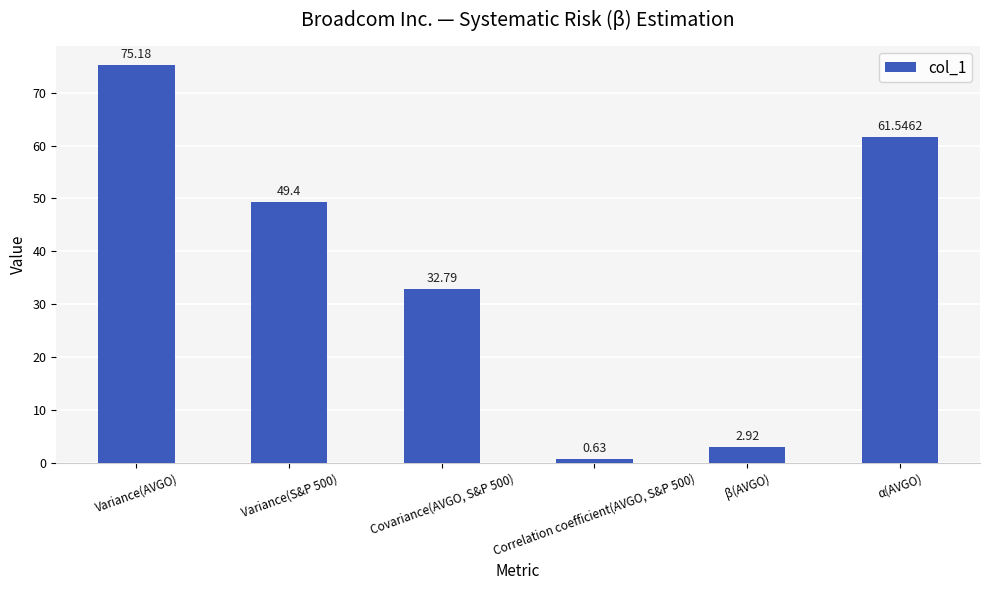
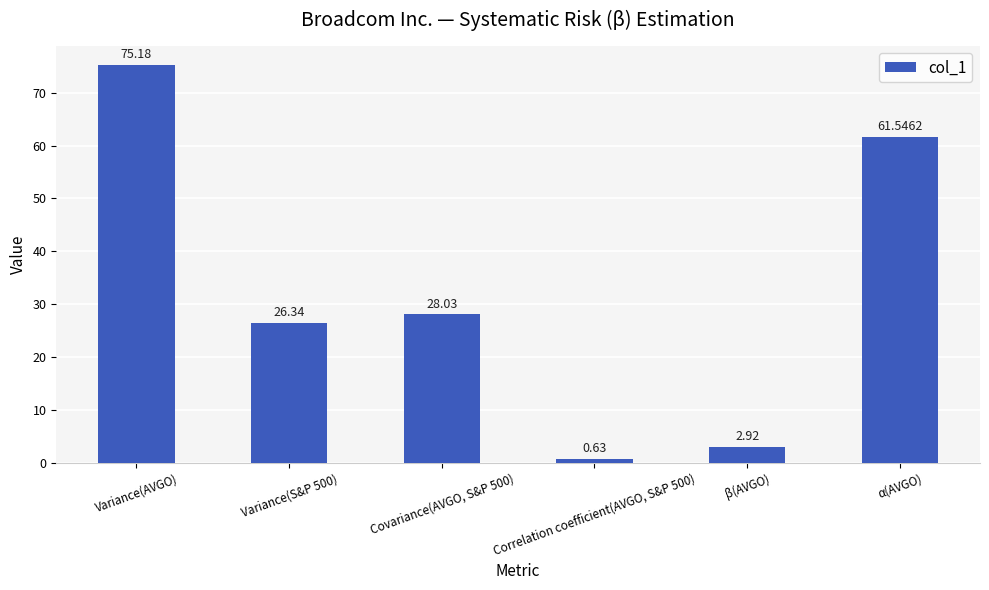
Variance(S&P 500): 49.4 -> 26.34
Covariance(AVGO, S&P 500): 32.79 -> 28.03
